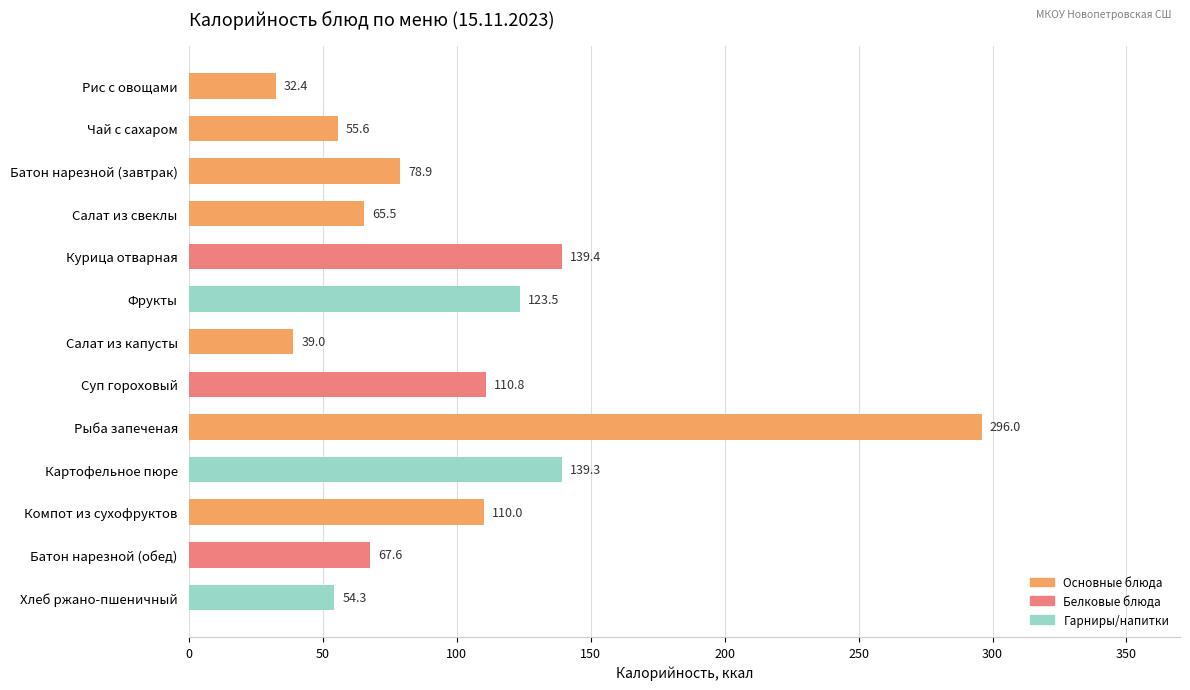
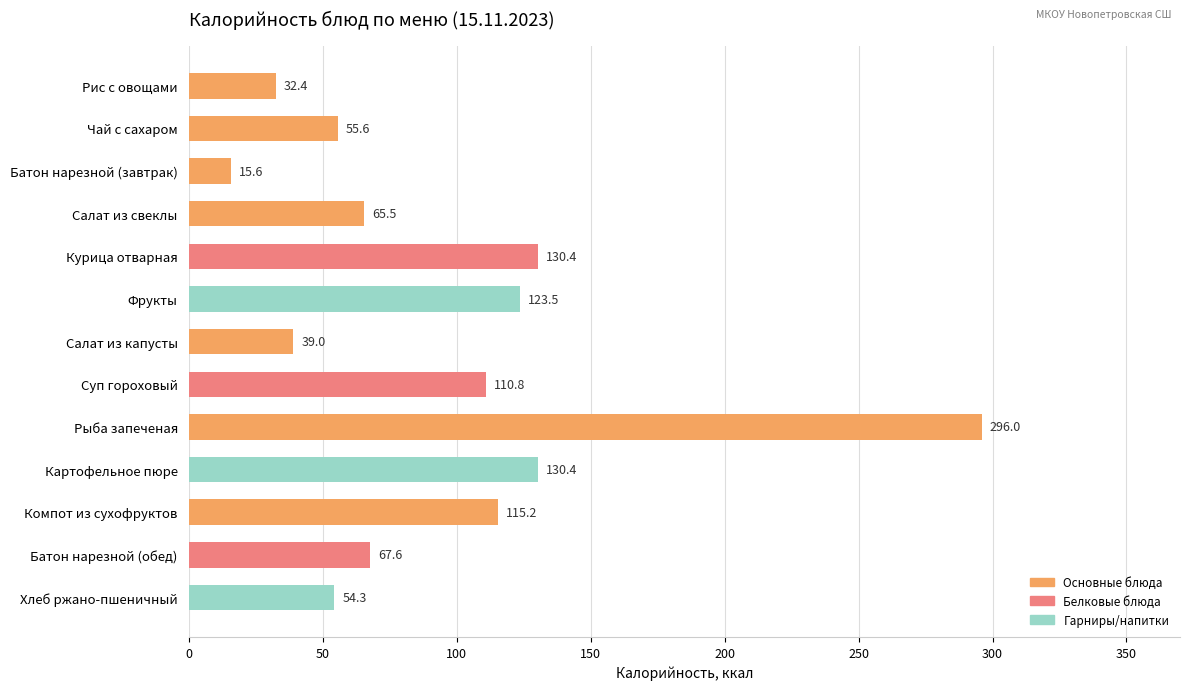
Батон нарезной (завтрак): 78.9 -> 15.6
Курица отварная: 139.4 -> 130.4
Картофельное пюре: 139.3 -> 130.4
Компот из сухофруктов: 110.0 -> 115.2
